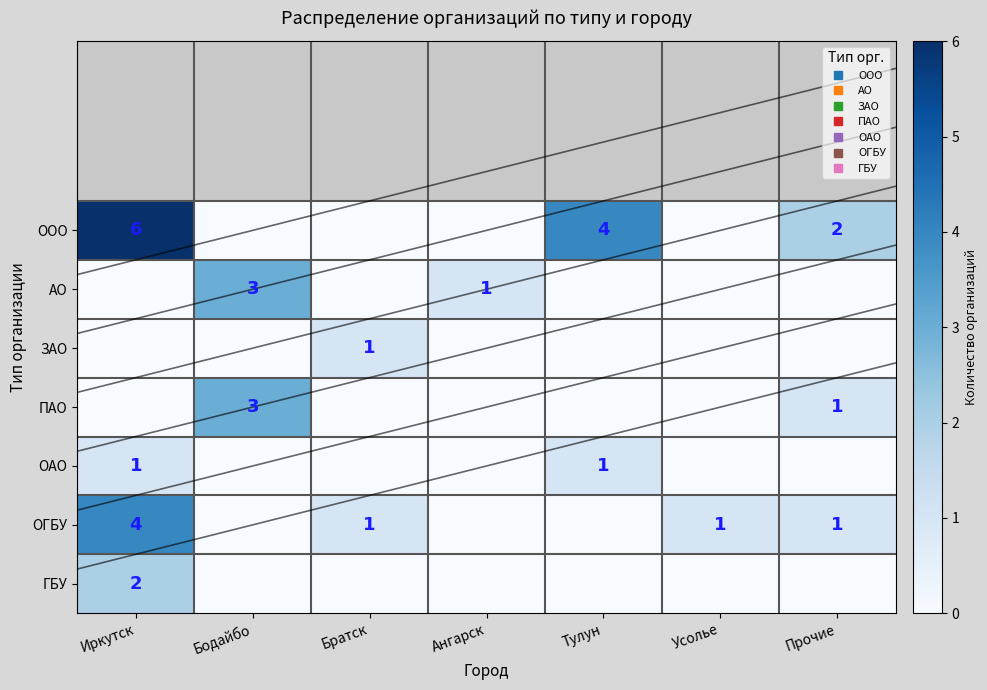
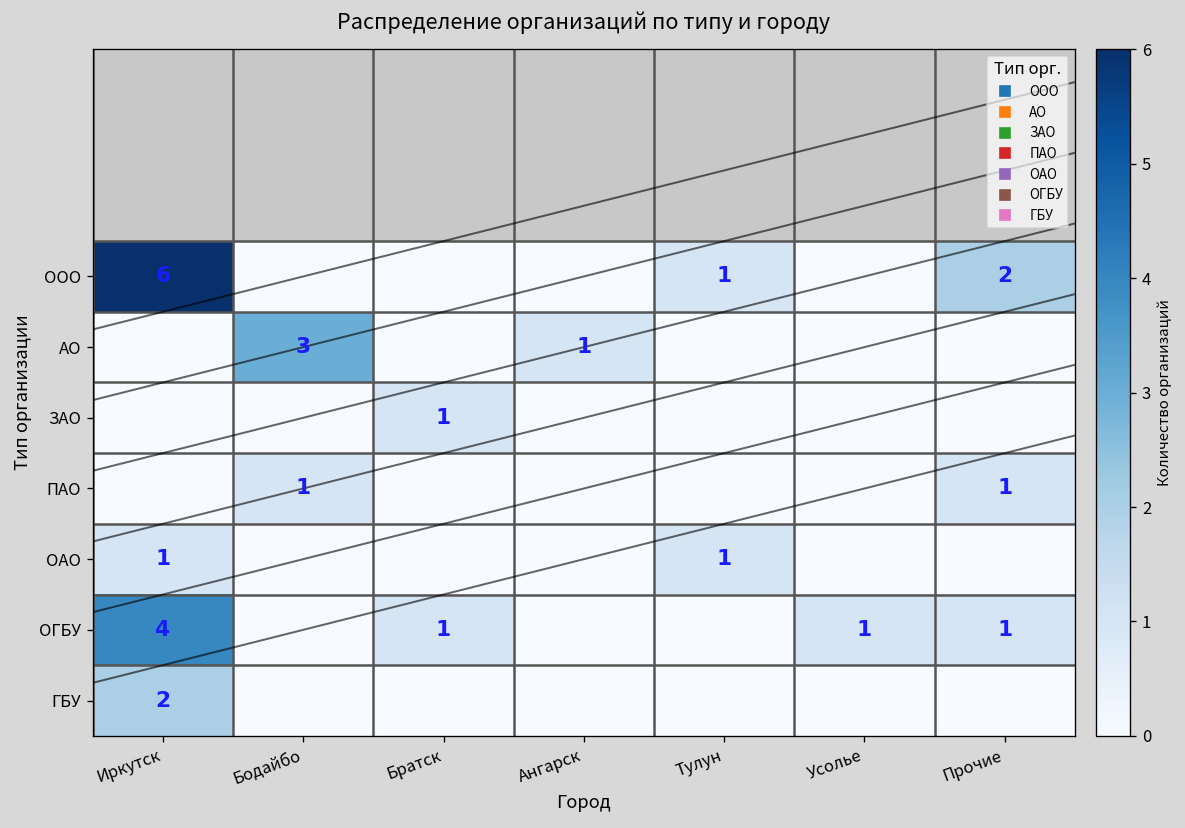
ООО, Тулун: 4 -> 1
ПАО, Бодайбо: 3 -> 1
